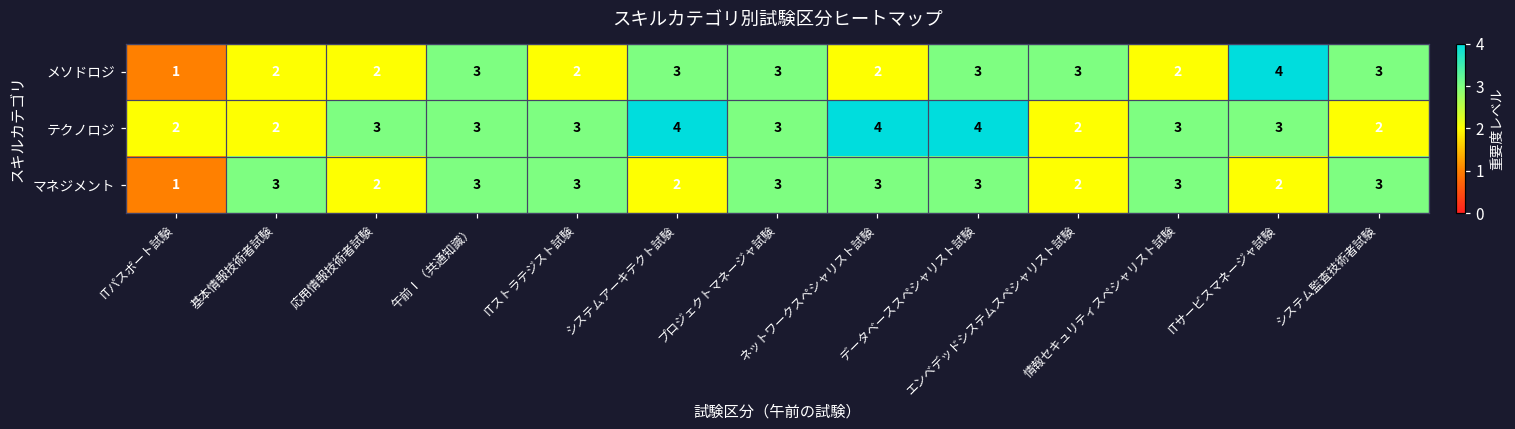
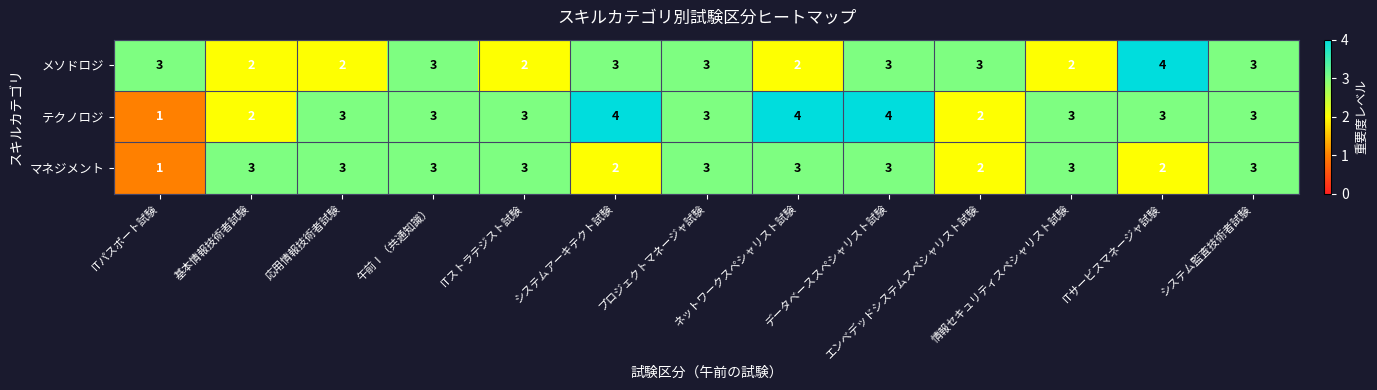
メソドロジ, ITパスポート試験: 1 -> 3
テクノロジ, ITパスポート試験: 2 -> 1
テクノロジ, システム監査技術者試験: 2 -> 3
マネジメント, 応用情報技術者試験: 2 -> 3
